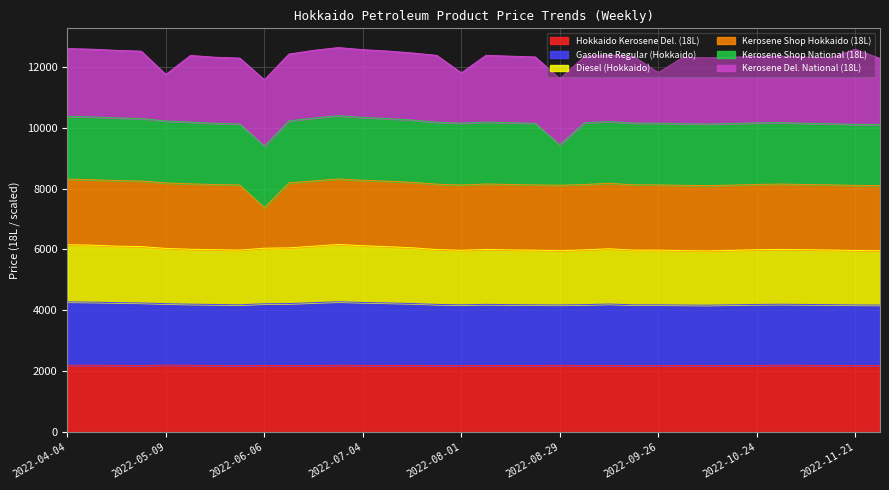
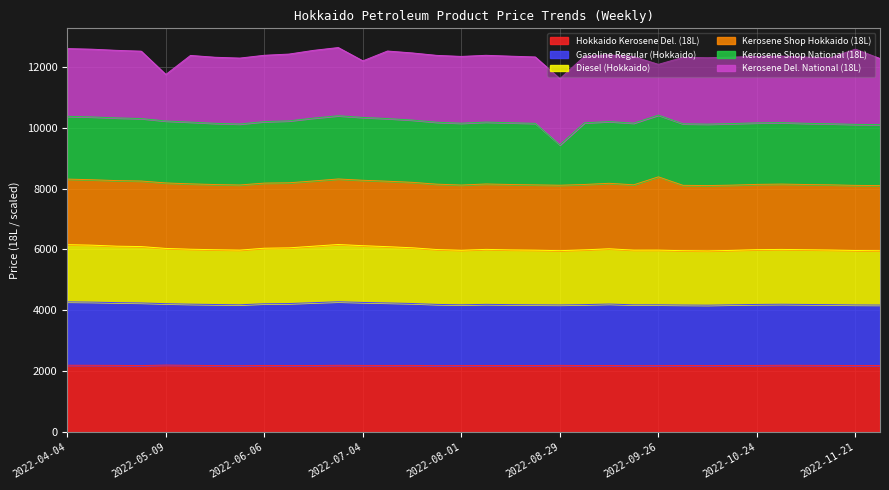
Kerosene Shop Hokkaido (18L), 2022-06-06: 1300 -> 2100
Kerosene Del. National (18L), 2022-07-04: 2200 -> 1900
Kerosene Del. National (18L), 2022-08-01: 1700 -> 2200
Kerosene Shop Hokkaido (18L), 2022-09-26: 2100 -> 2400
